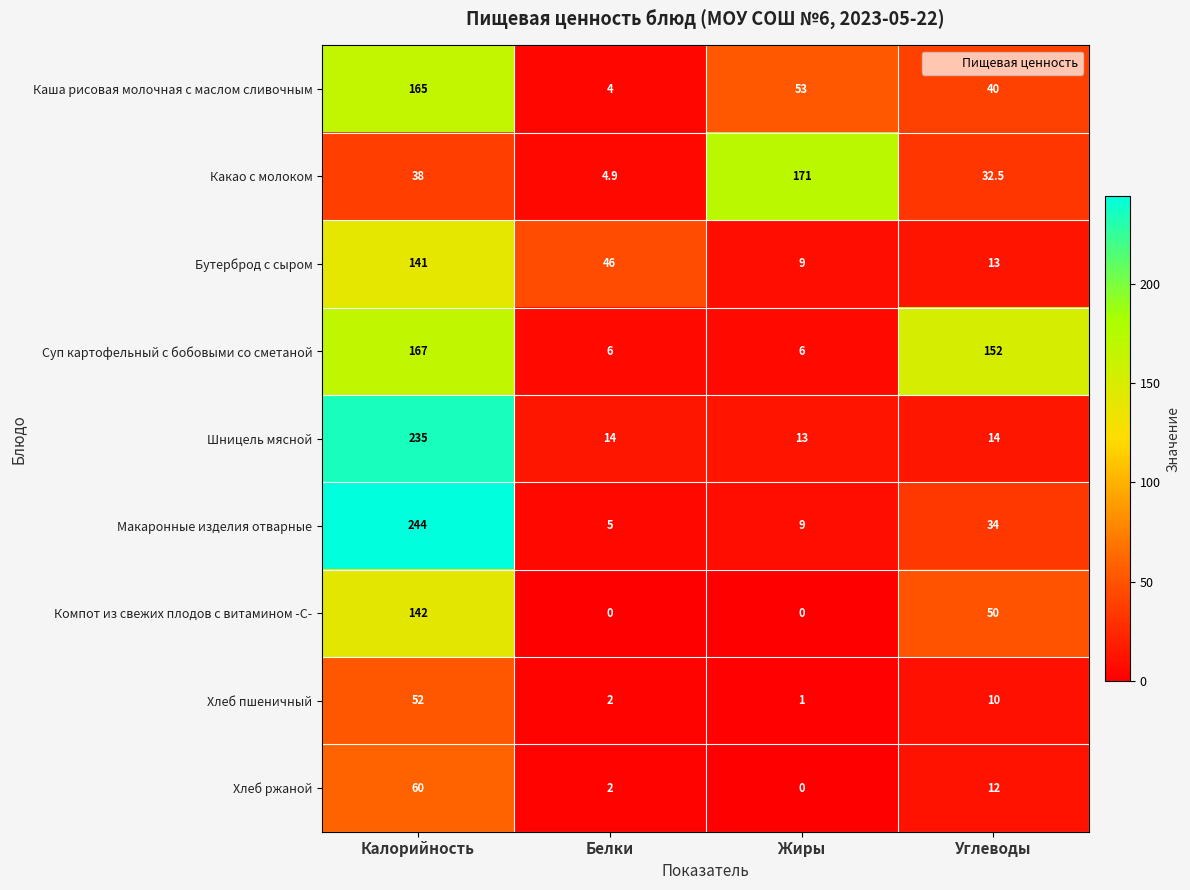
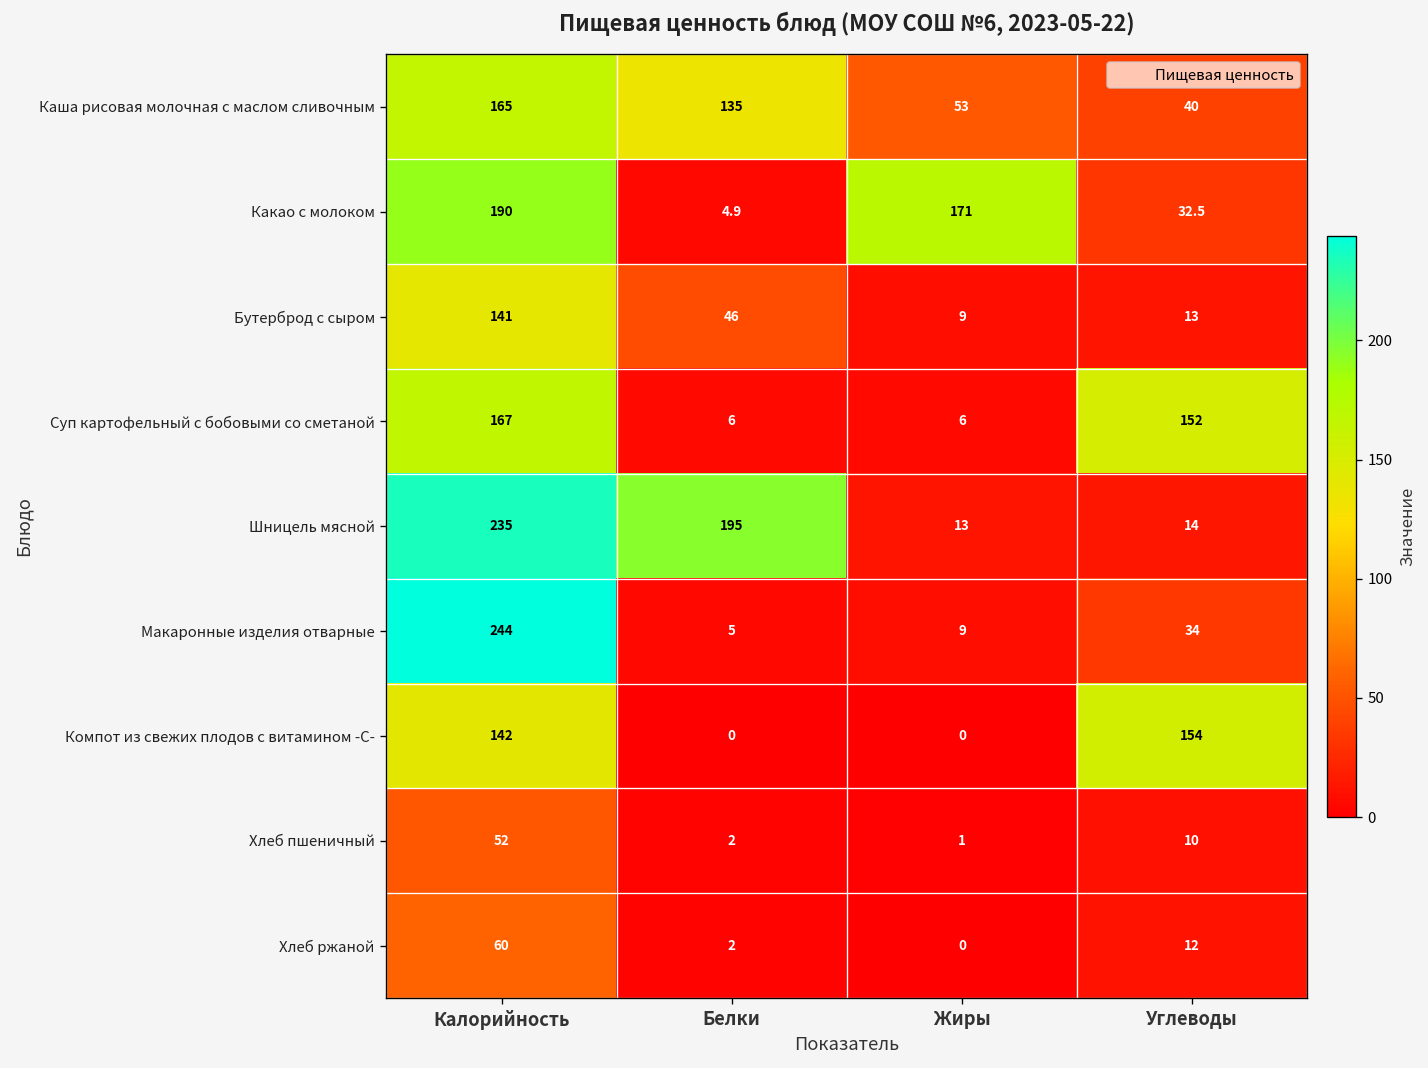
Каша рисовая молочная с маслом сливочным, Белки: 4 -> 135
Какао с молоком, Калорийность: 38 -> 190
Шницель мясной, Белки: 14 -> 195
Компот из свежих плодов с витамином -С-, Углеводы: 50 -> 154
